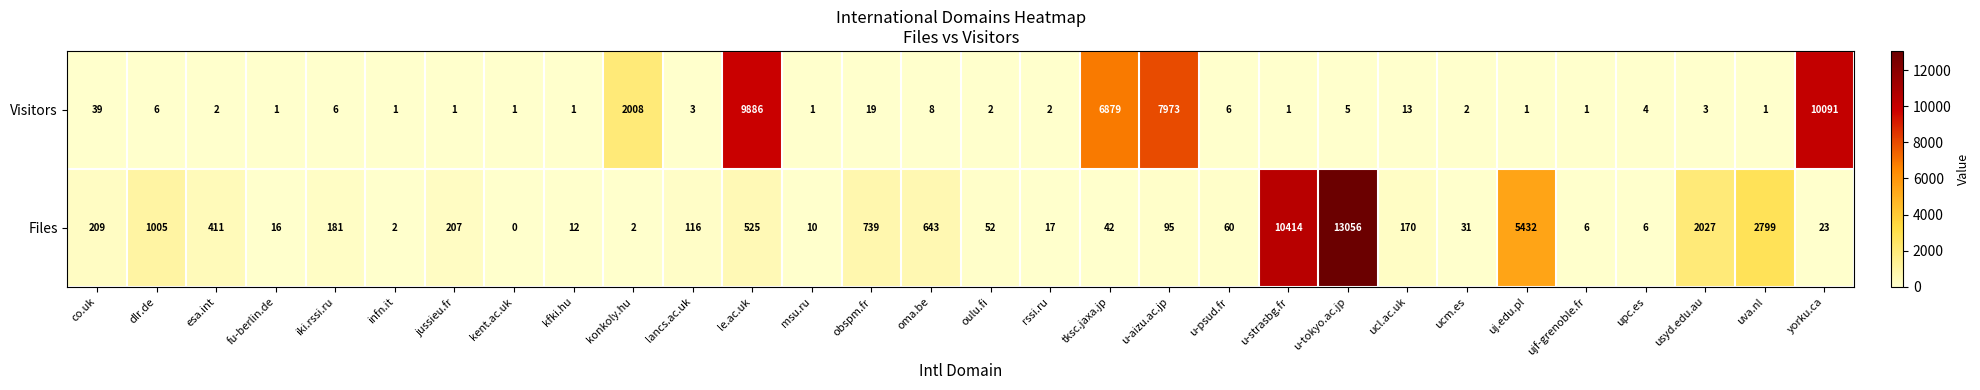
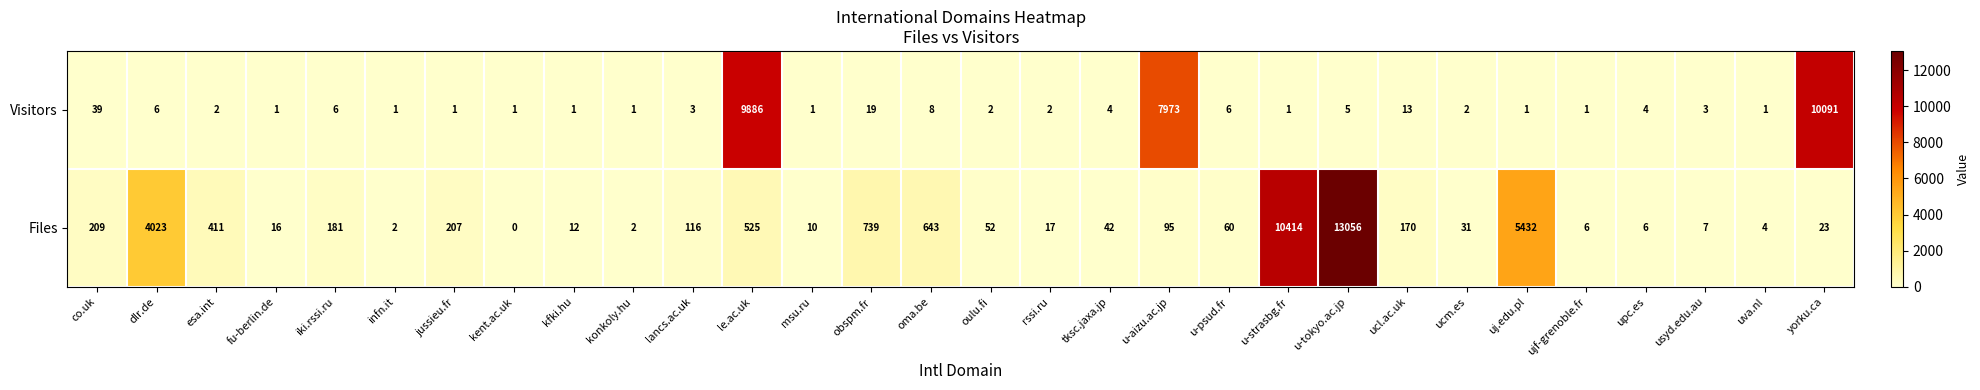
Visitors, konkoly.hu: 2008 -> 1
Visitors, tksc.jaxa.jp: 6879 -> 4
Files, dlr.de: 1005 -> 4023
Files, usyd.edu.au: 2027 -> 7
Files, uva.nl: 2799 -> 4
